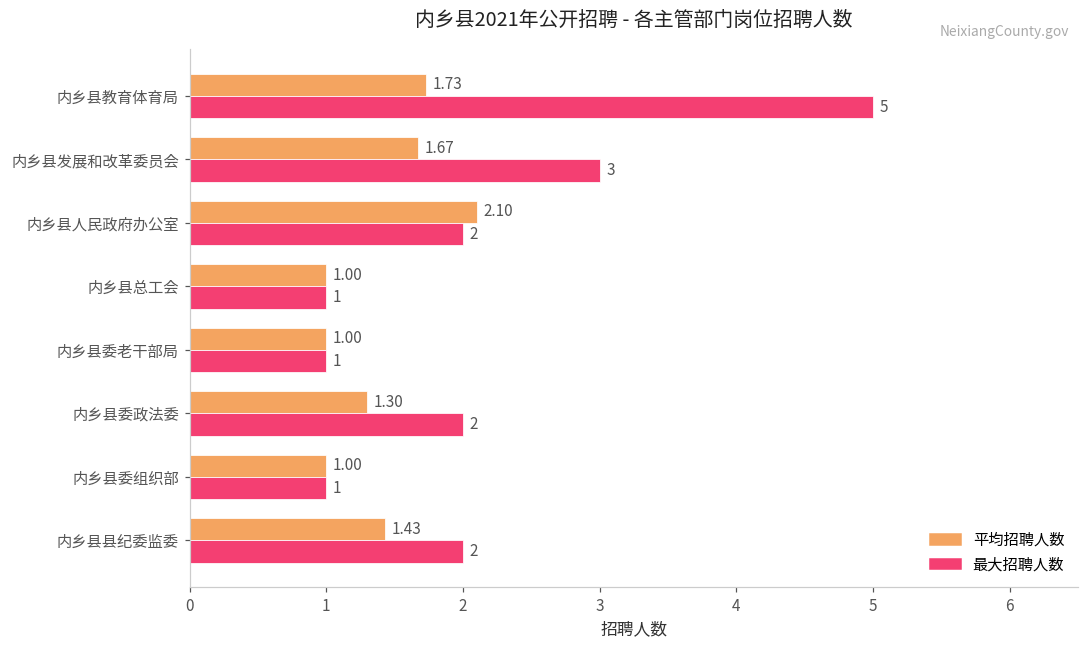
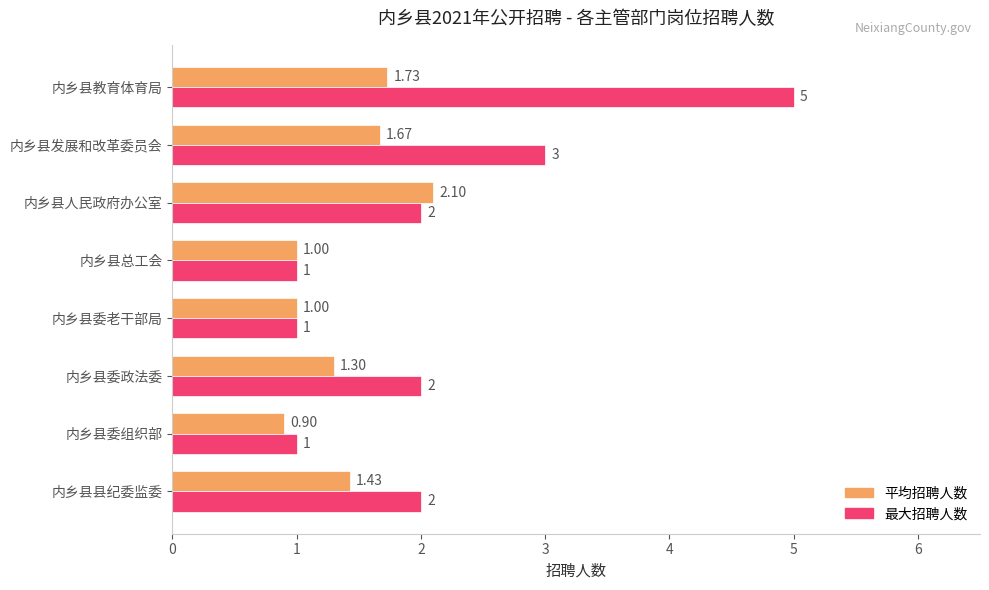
平均招聘人数, 内乡县委组织部: 1.00 -> 0.90
